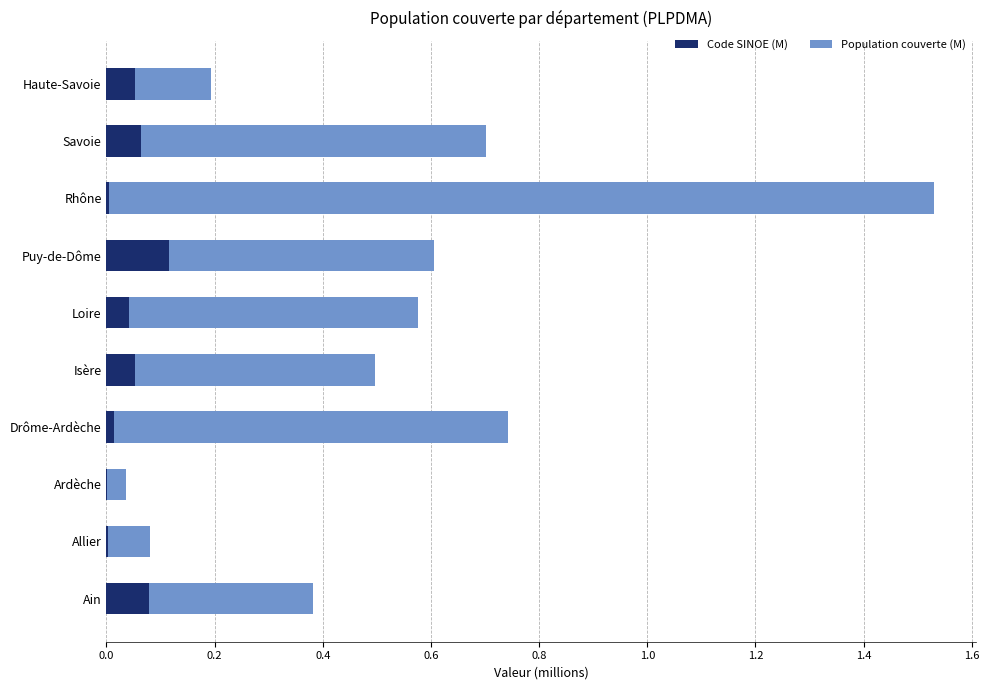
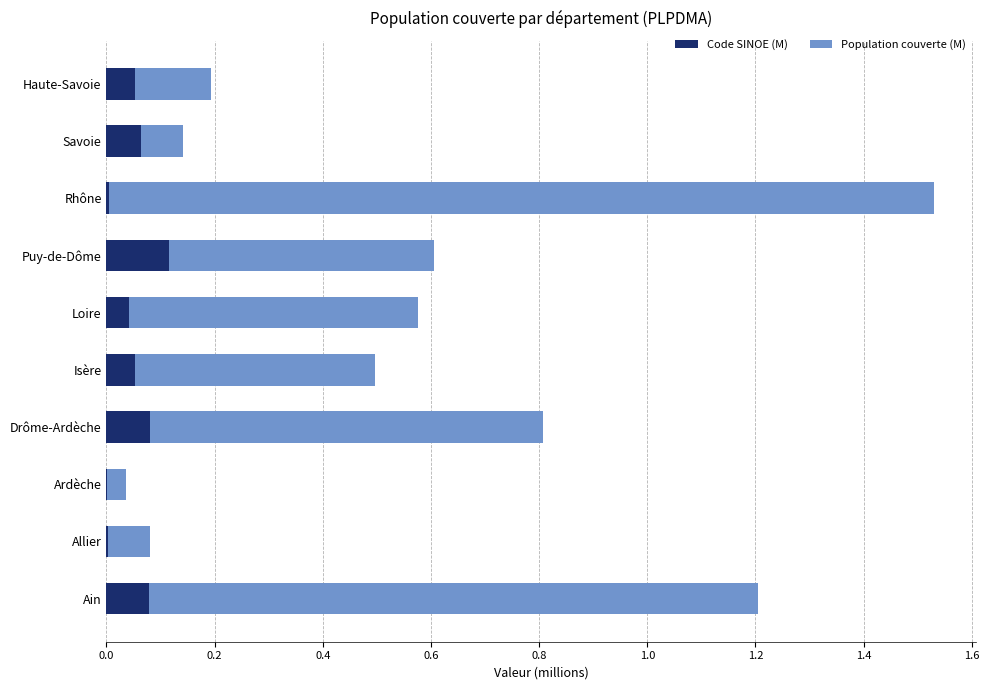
Population couverte (M), Savoie: 0.64 -> 0.08
Code SINOE (M), Drôme-Ardèche: 0.01 -> 0.08
Population couverte (M), Ain: 0.30 -> 1.13
